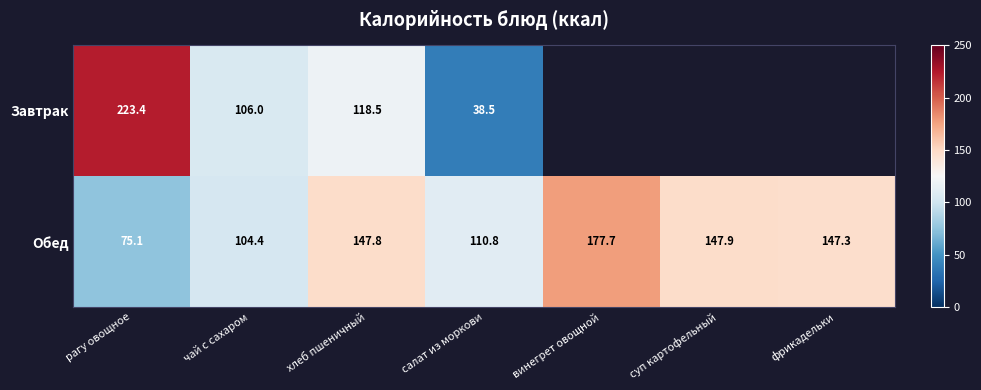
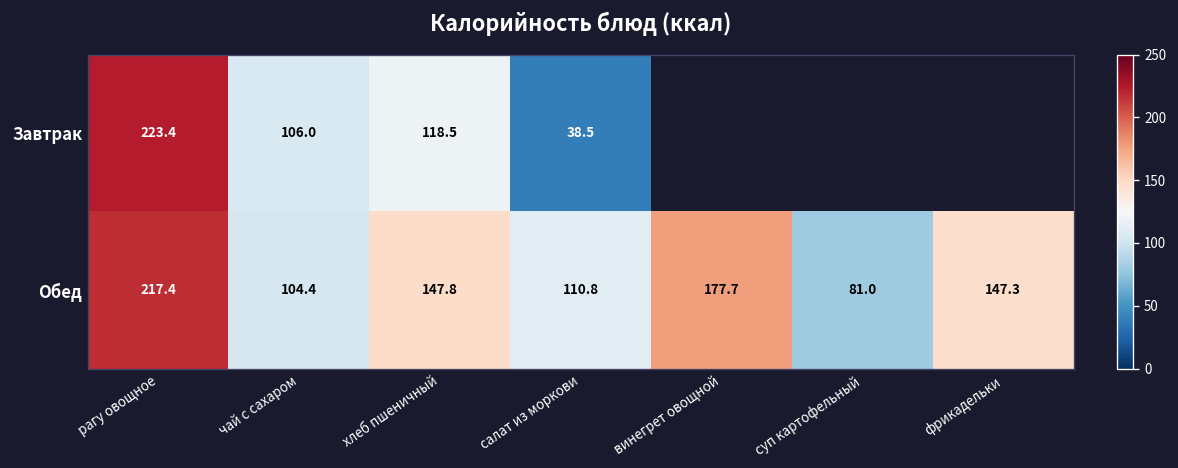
Обед, рагу овощное: 75.1 -> 217.4
Обед, суп картофельный: 147.9 -> 81.0
